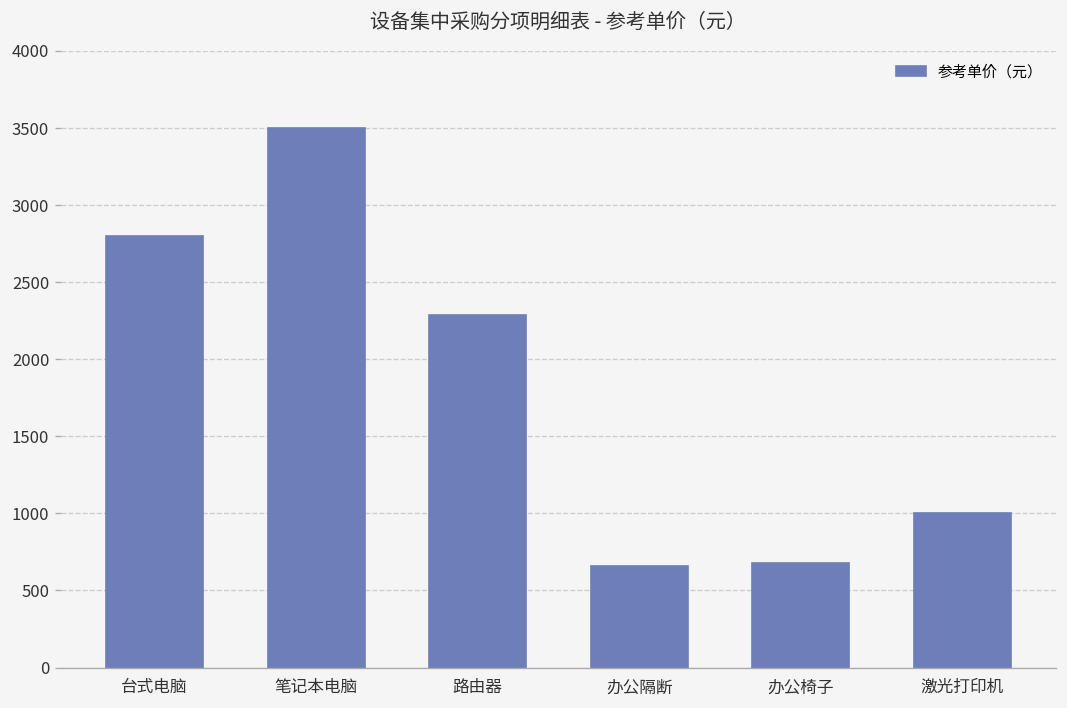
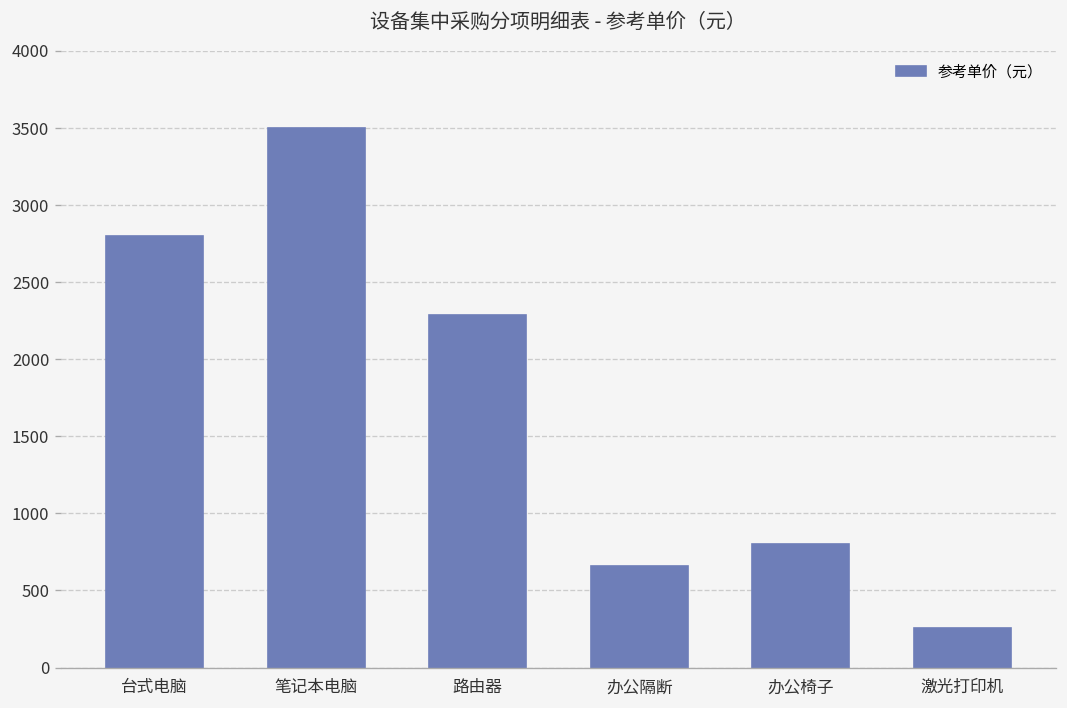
办公椅子: 680 -> 800
激光打印机: 1000 -> 260
